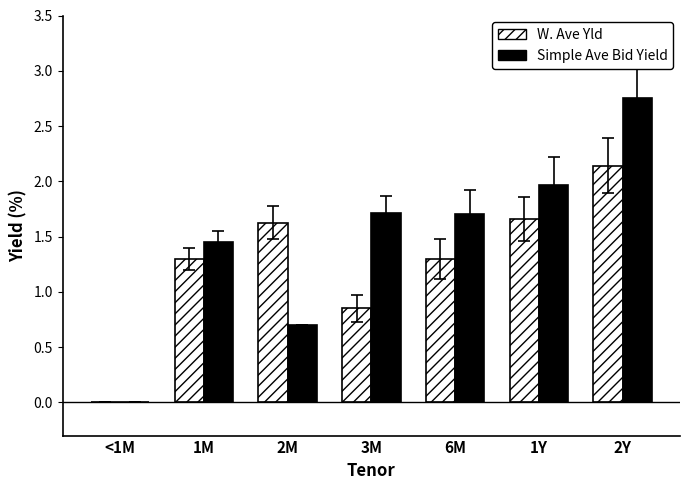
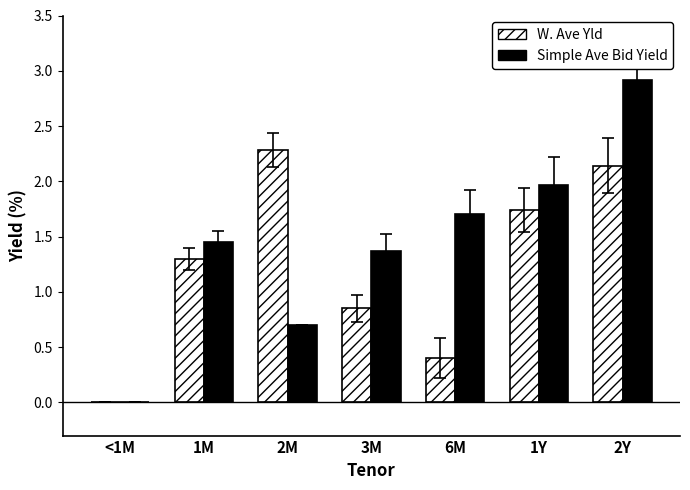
W. Ave Yld, 2M: 1.63 -> 2.28
Simple Ave Bid Yield, 3M: 1.72 -> 1.37
W. Ave Yld, 6M: 1.3 -> 0.4
W. Ave Yld, 1Y: 1.66 -> 1.74
Simple Ave Bid Yield, 2Y: 2.75 -> 2.92
